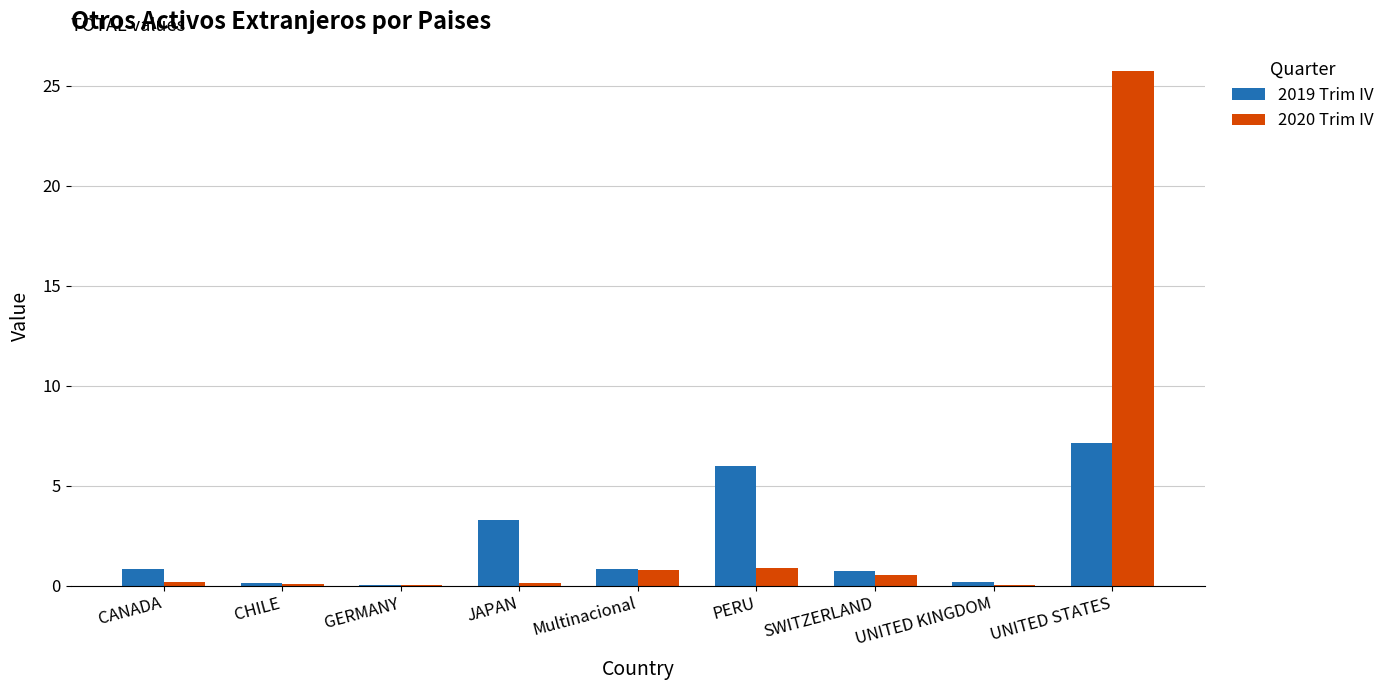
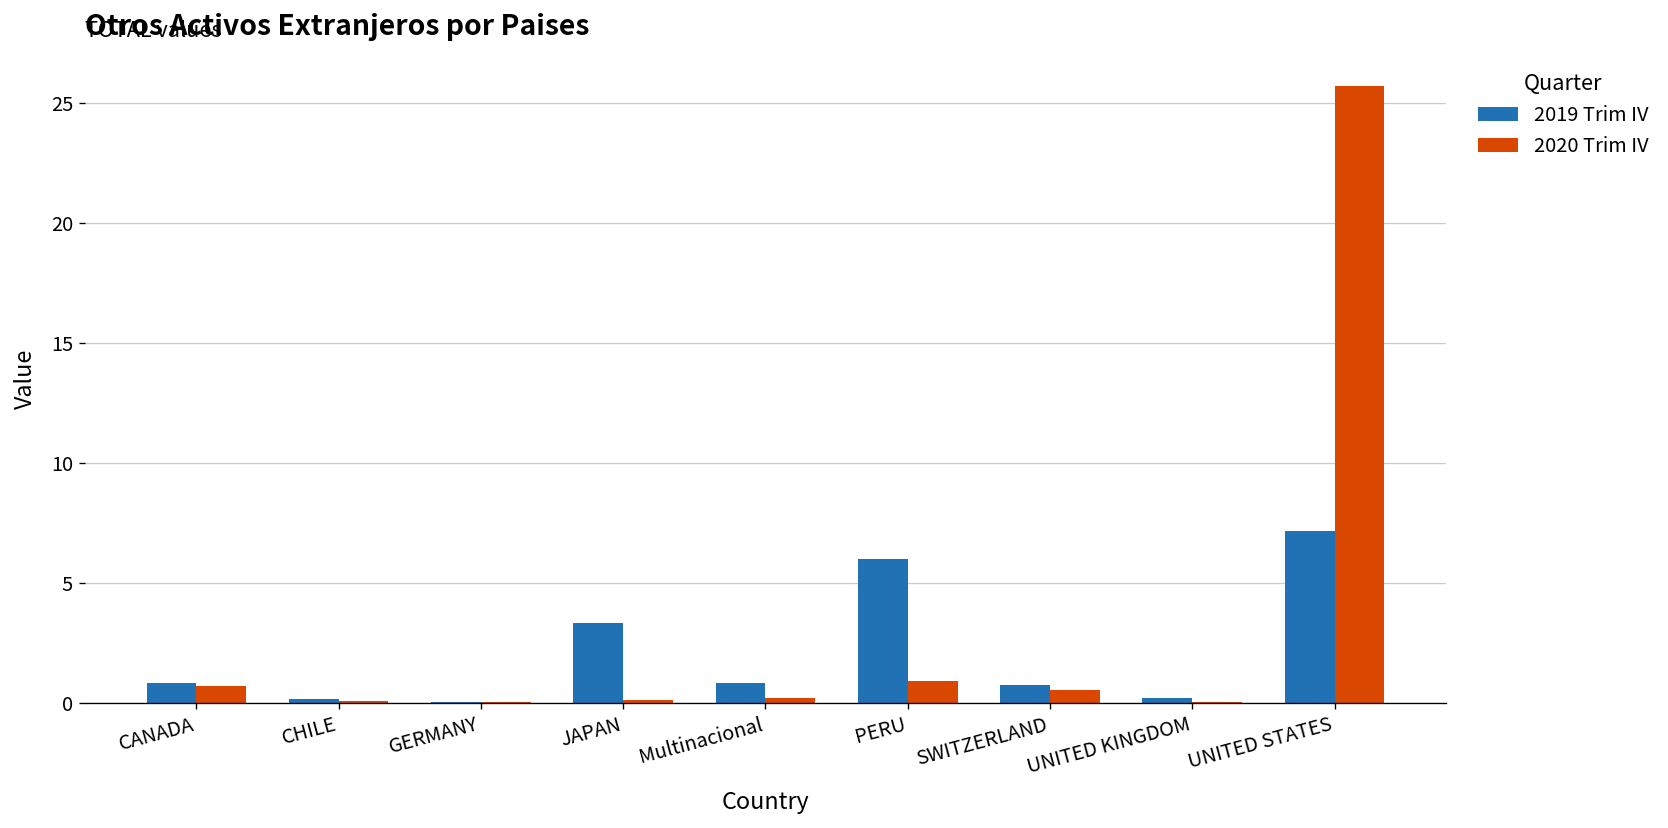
2020 Trim IV, CANADA: 0.2 -> 0.7
2020 Trim IV, Multinacional: 0.8 -> 0.2
